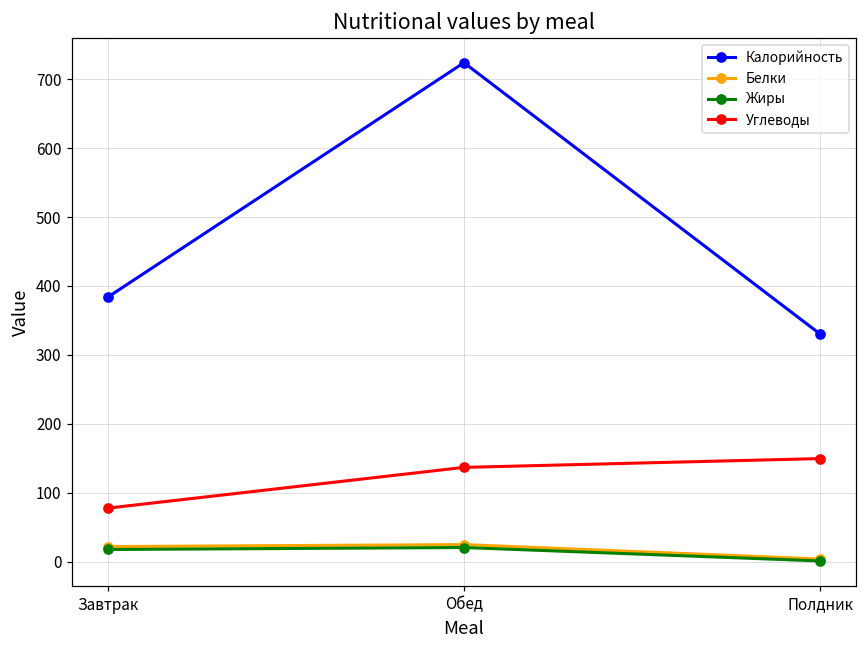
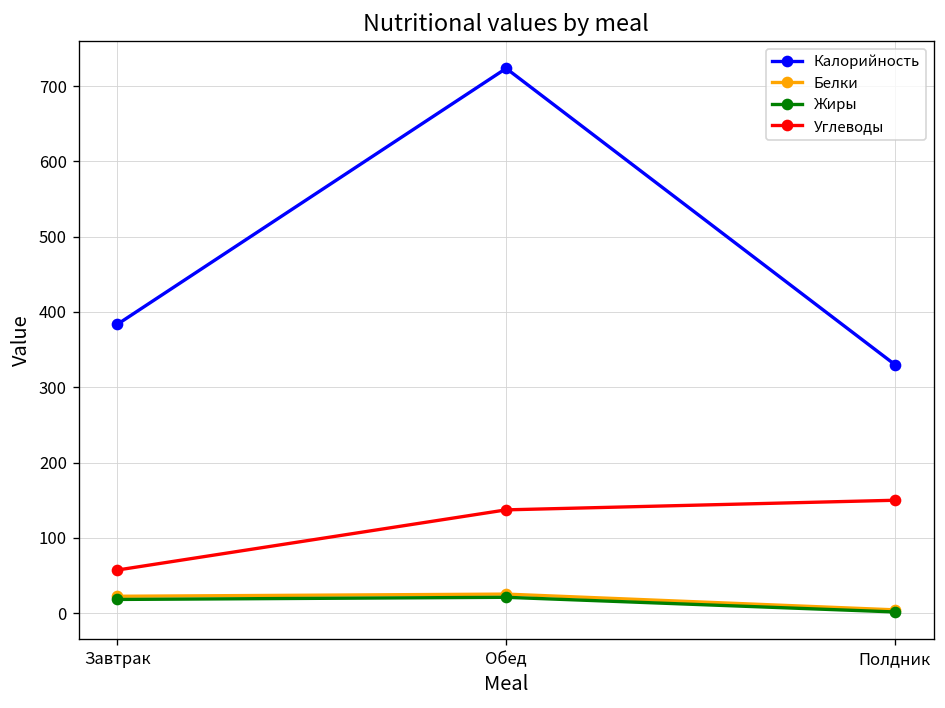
Углеводы, Завтрак: 80 -> 60
